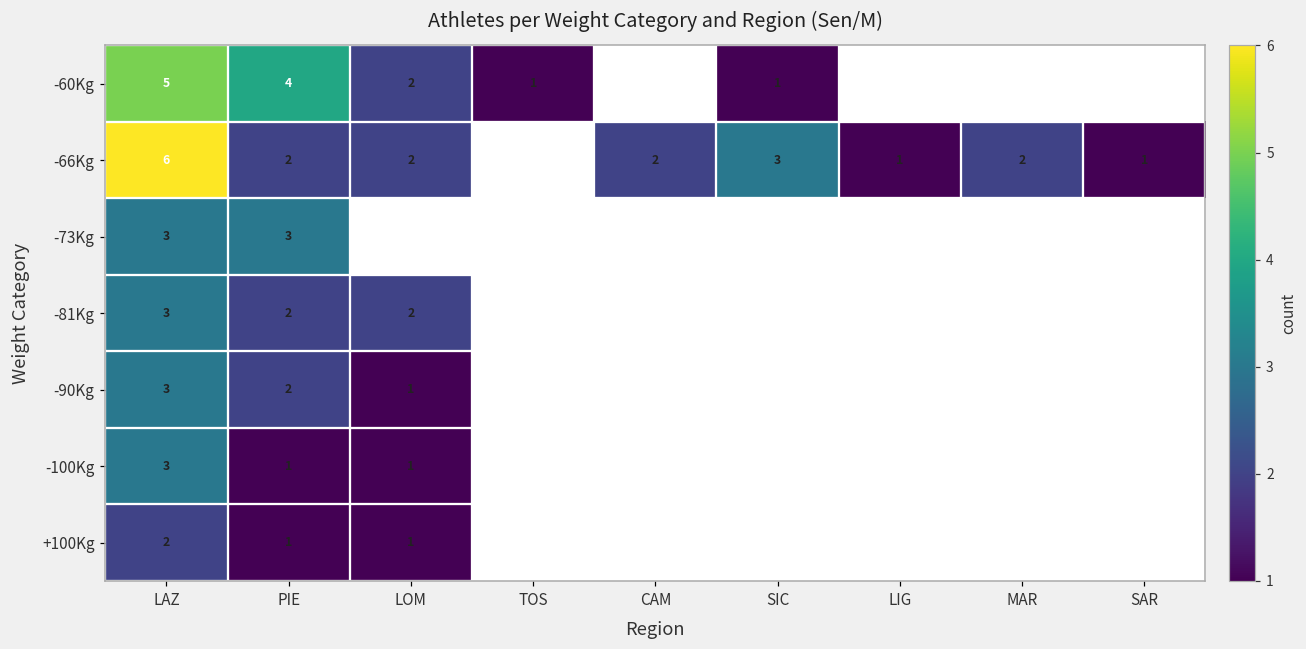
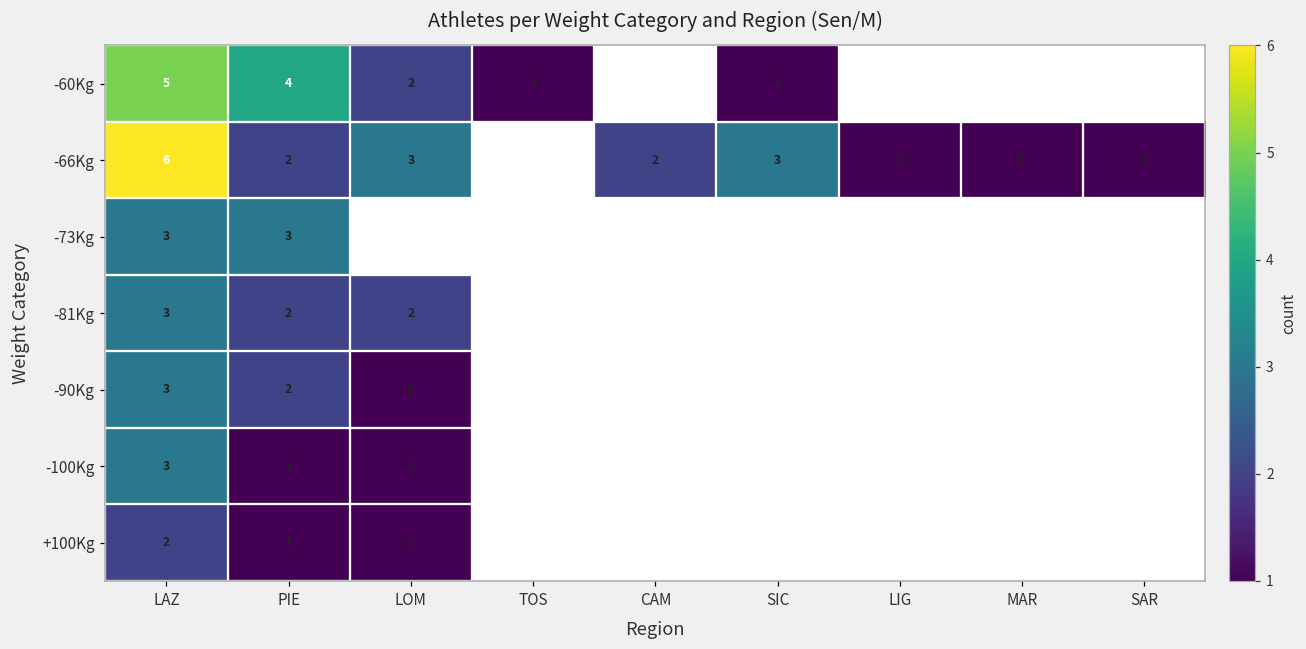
-66Kg, LOM: 2 -> 3
-66Kg, MAR: 2 -> 1
